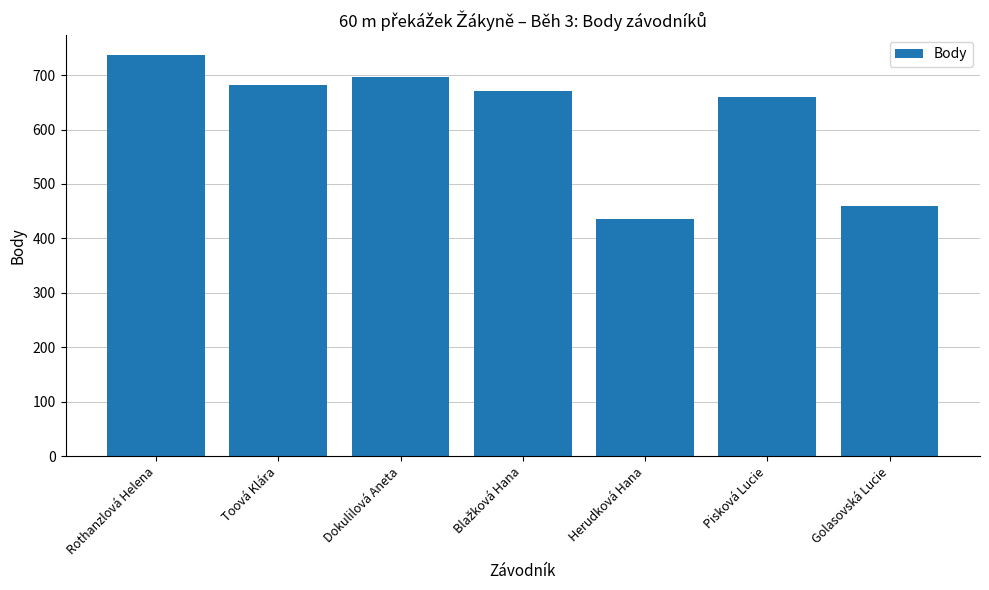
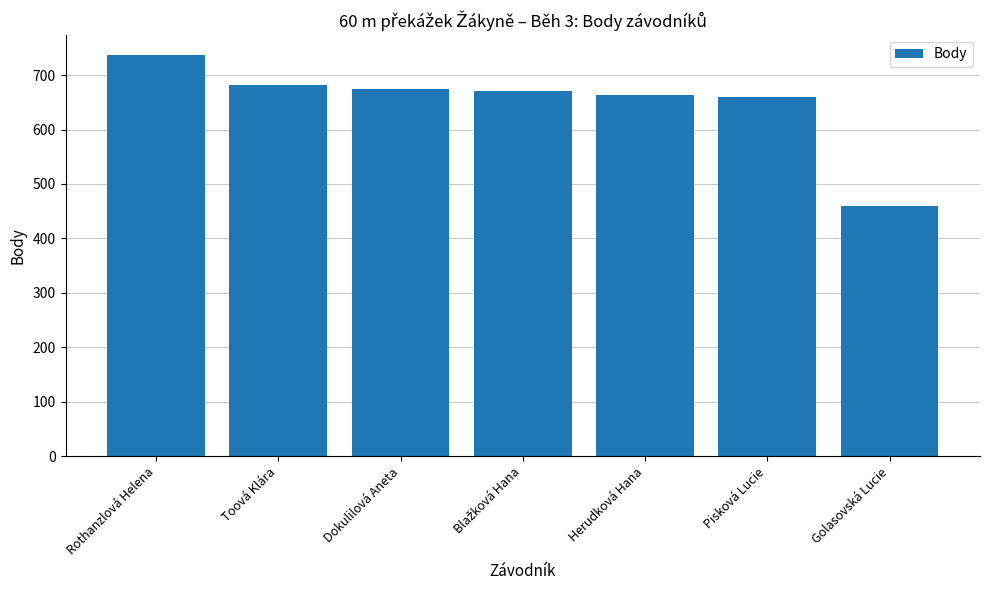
Dokulilová Aneta: 700 -> 680
Herudková Hana: 440 -> 660
